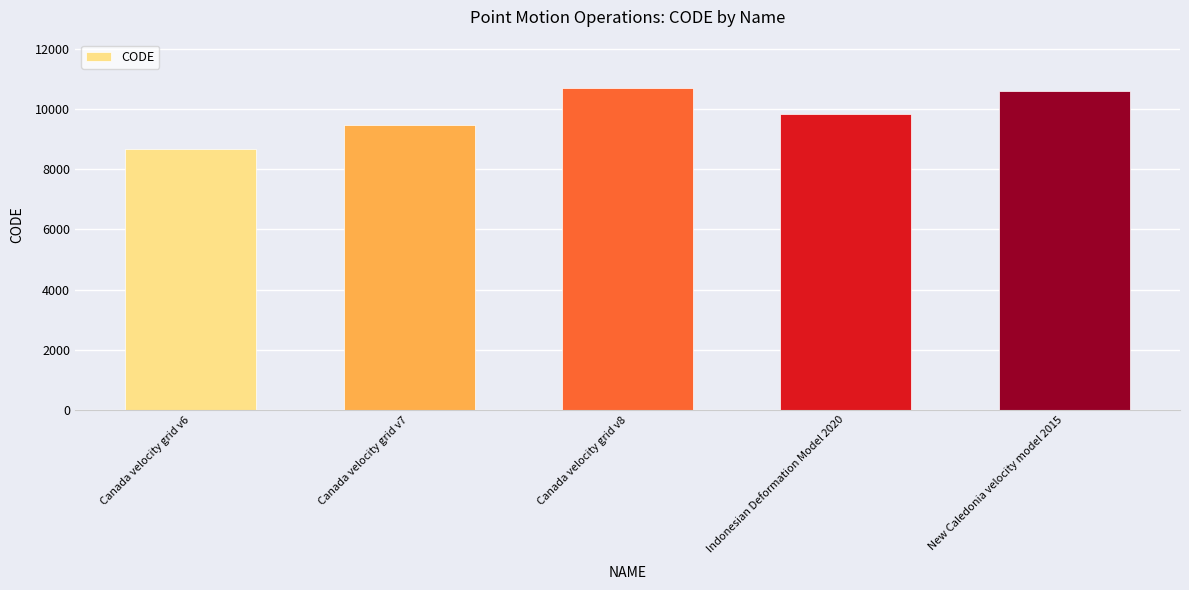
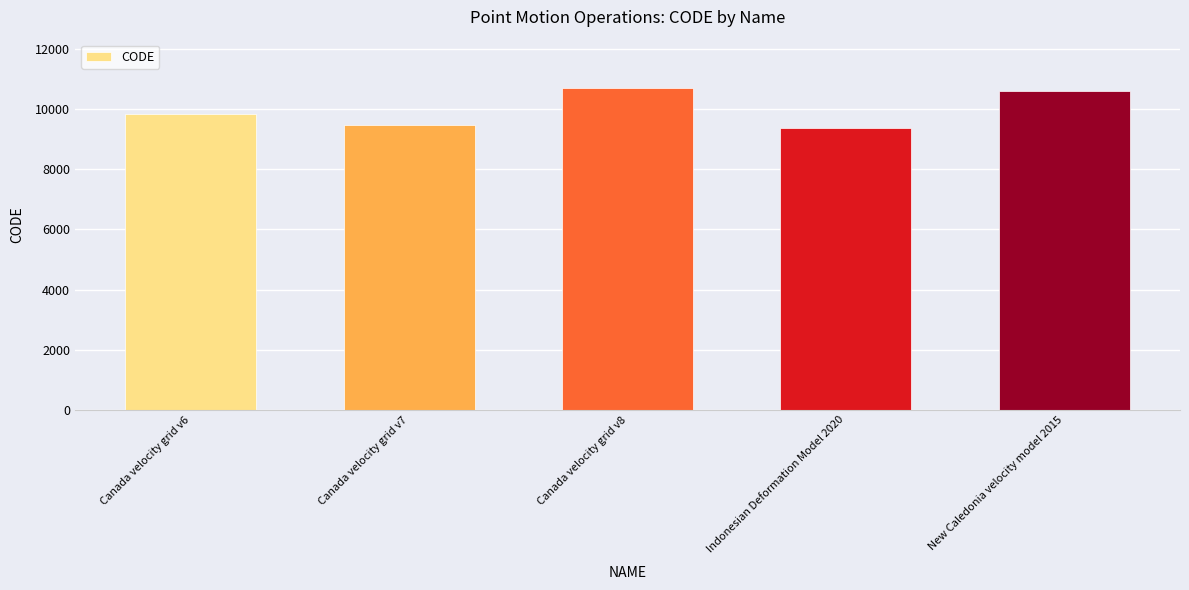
Canada velocity grid v6: 8700 -> 9800
Indonesian Deformation Model 2020: 9800 -> 9400
